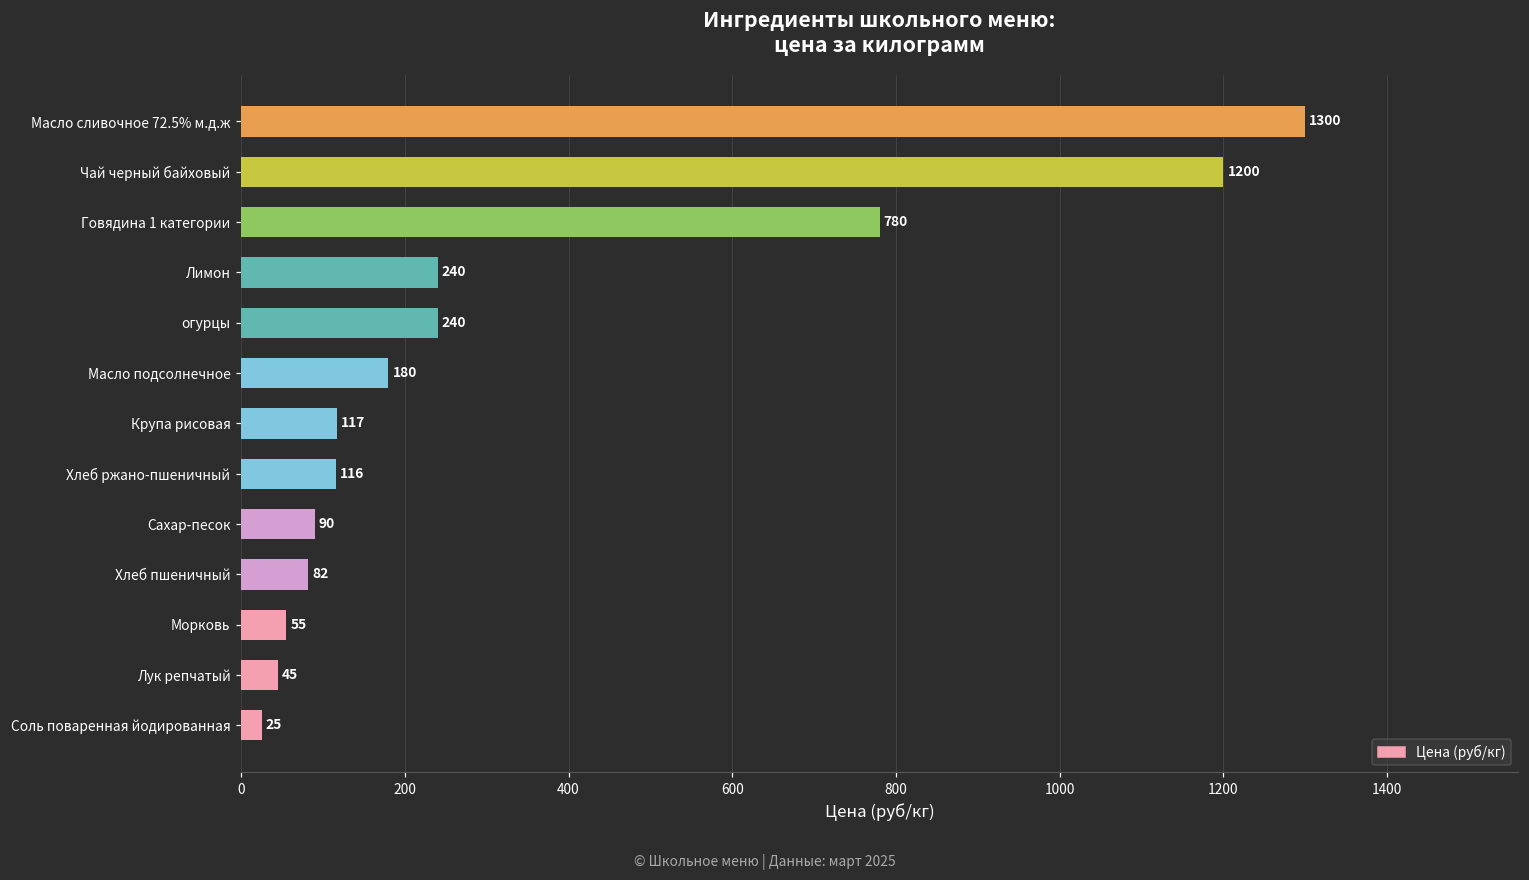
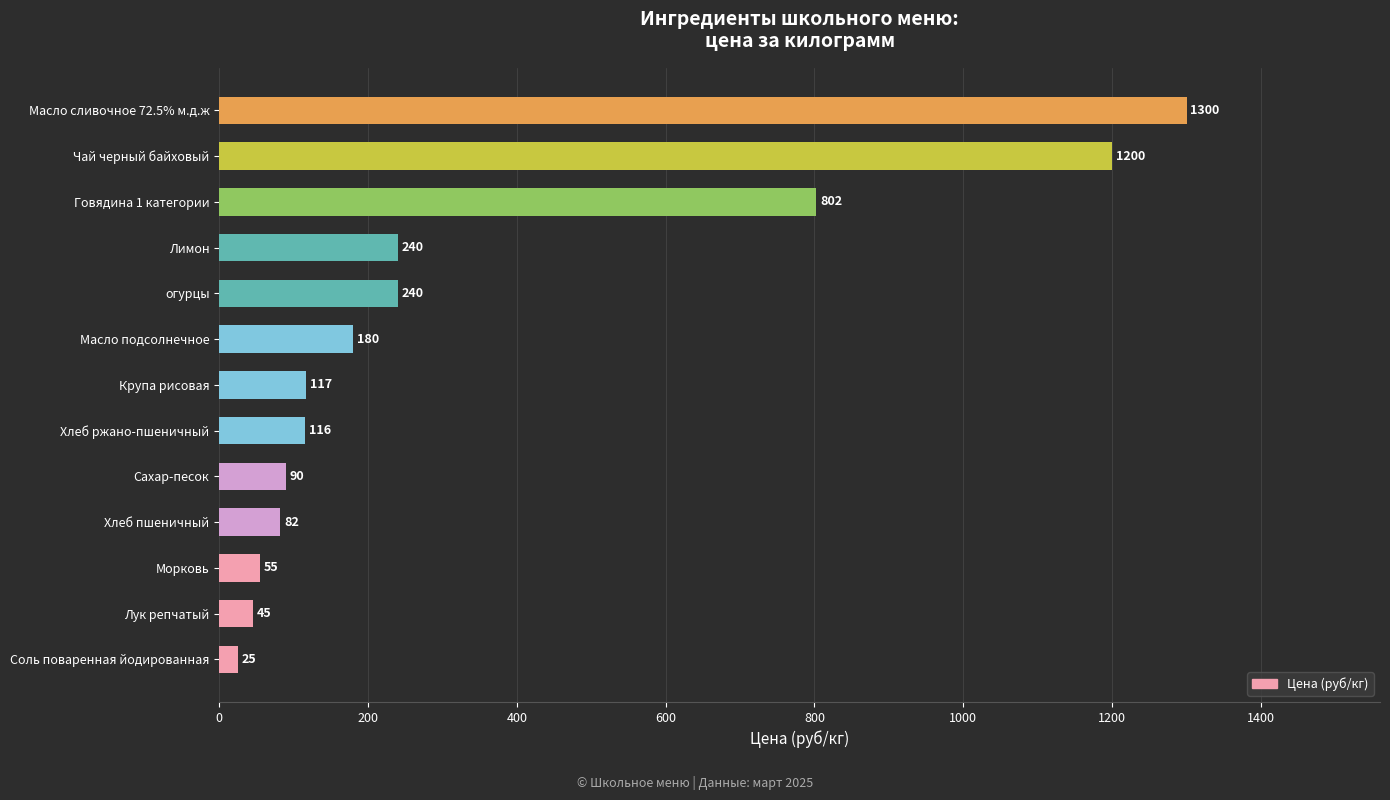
Говядина 1 категории: 780 -> 802
